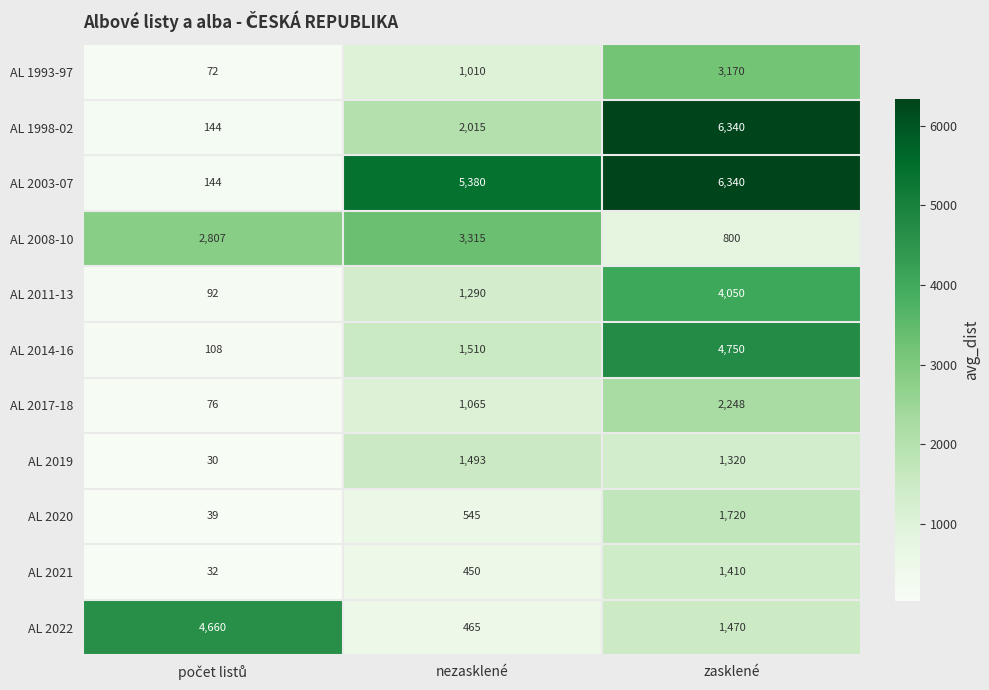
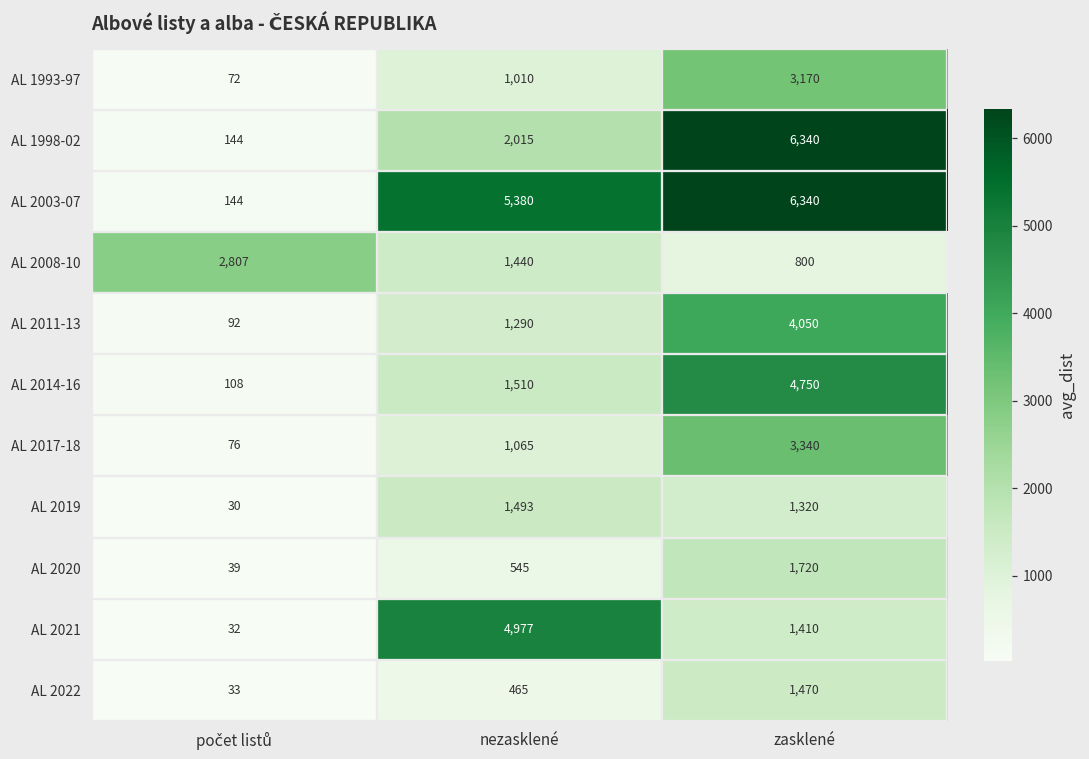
AL 2008-10, nezasklené: 3,315 -> 1,440
AL 2017-18, zasklené: 2,248 -> 3,340
AL 2021, nezasklené: 450 -> 4,977
AL 2022, počet listů: 4,660 -> 33
